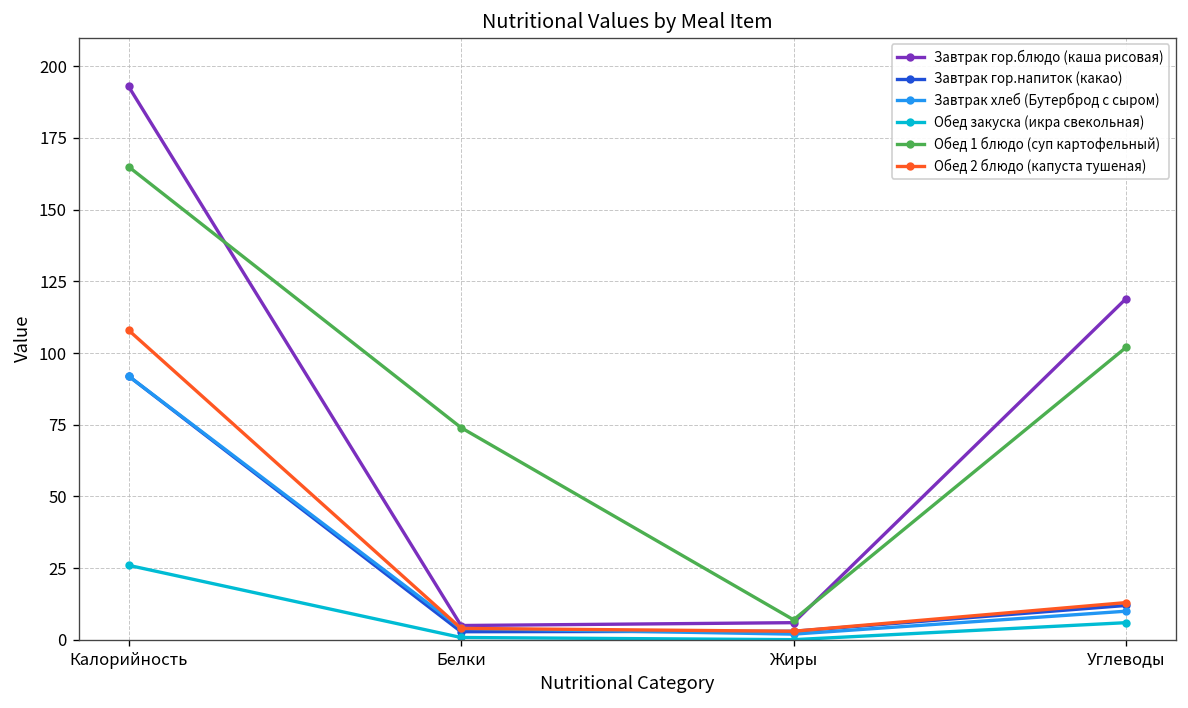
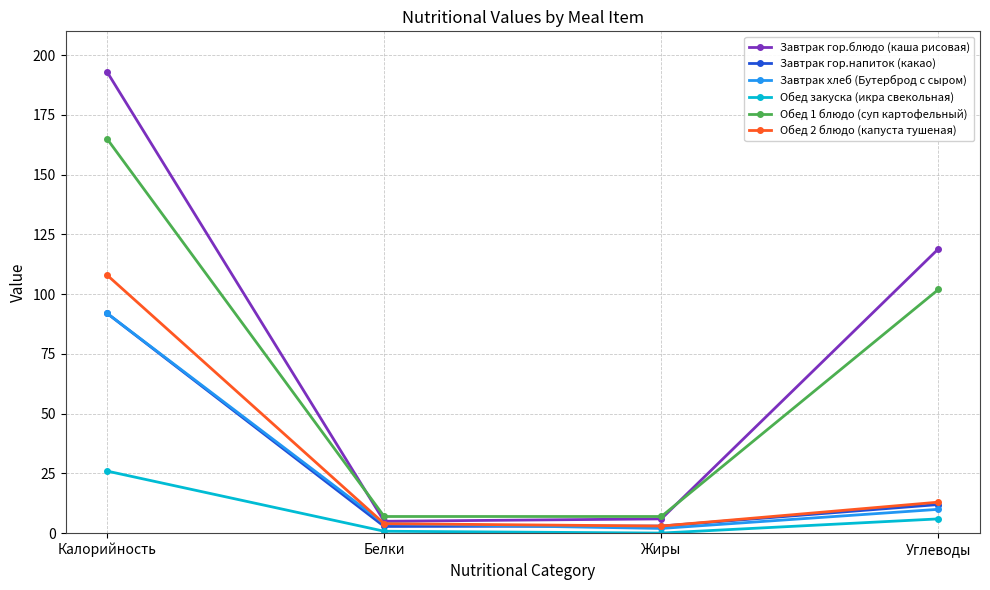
Обед 1 блюдо (суп картофельный), Белки: 74 -> 7
